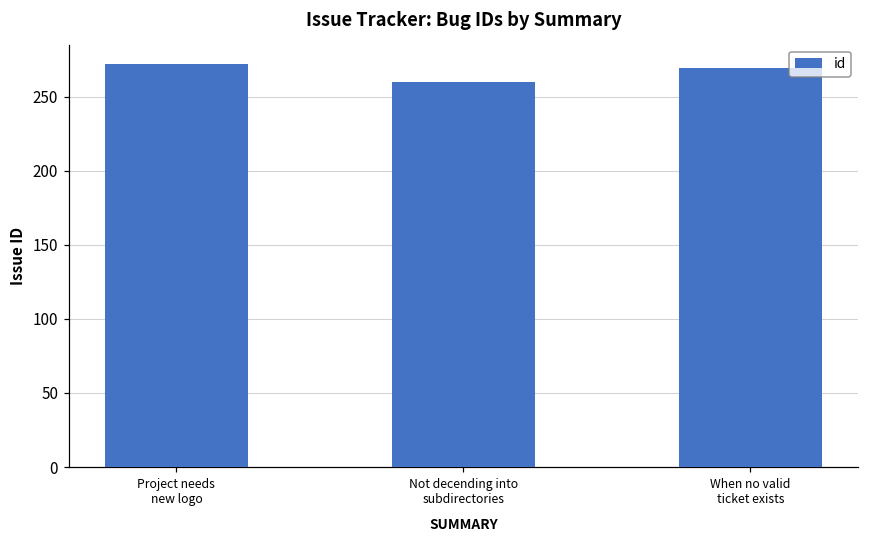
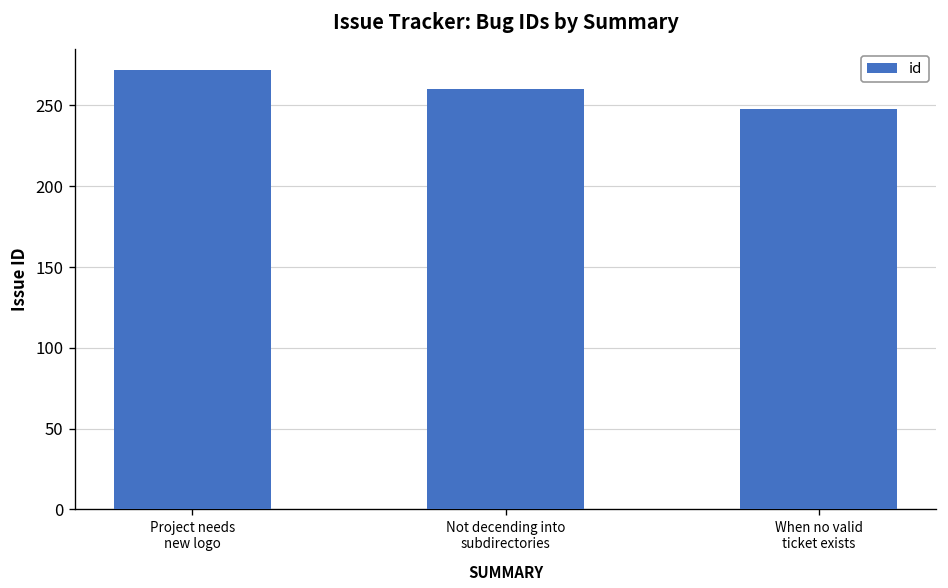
When no valid ticket exists: 269 -> 248
